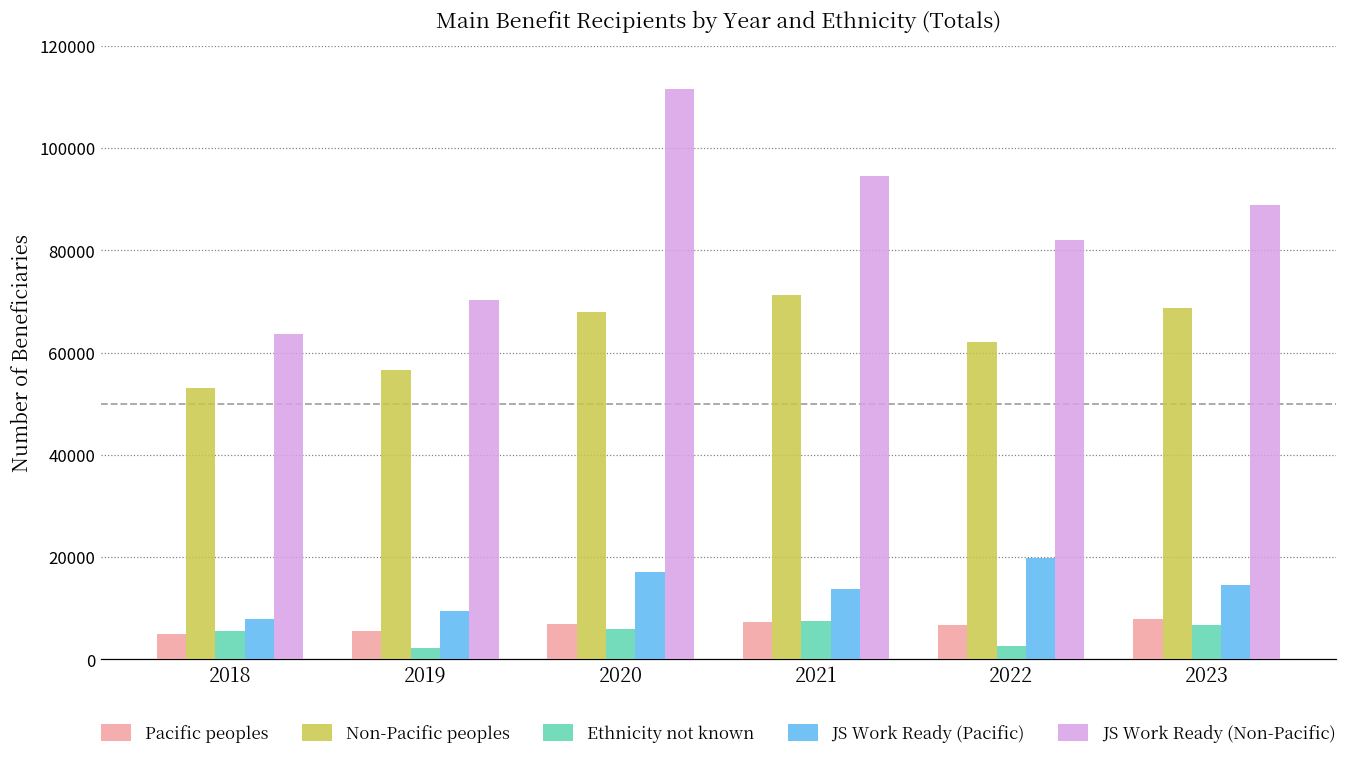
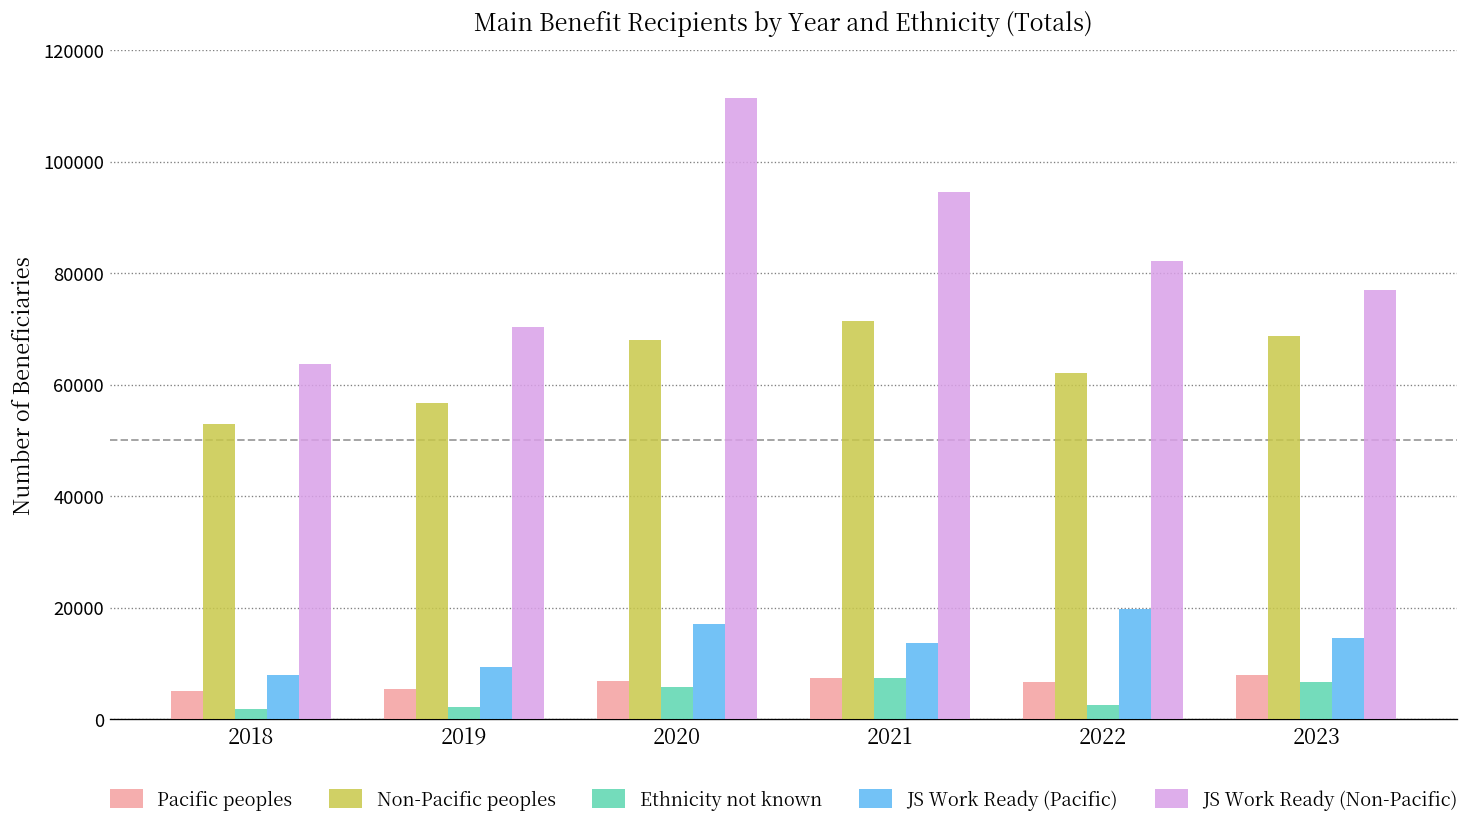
Ethnicity not known, 2018: 6000 -> 2000
JS Work Ready (Non-Pacific), 2023: 89000 -> 77000
